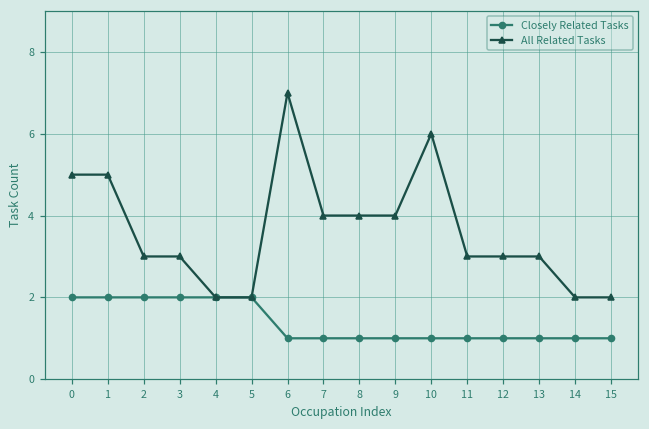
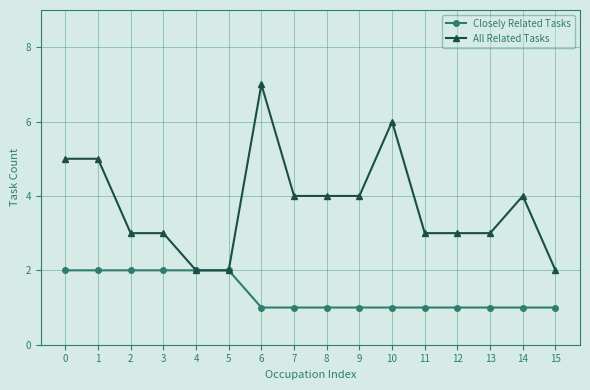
All Related Tasks, 14: 2 -> 4
